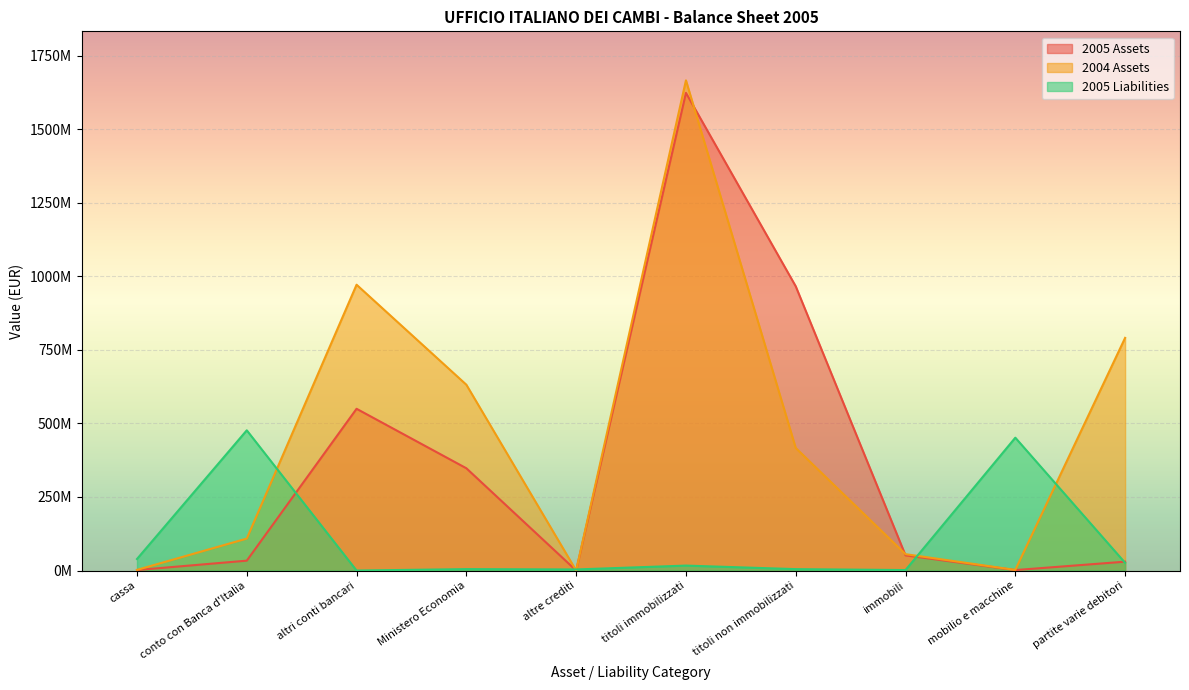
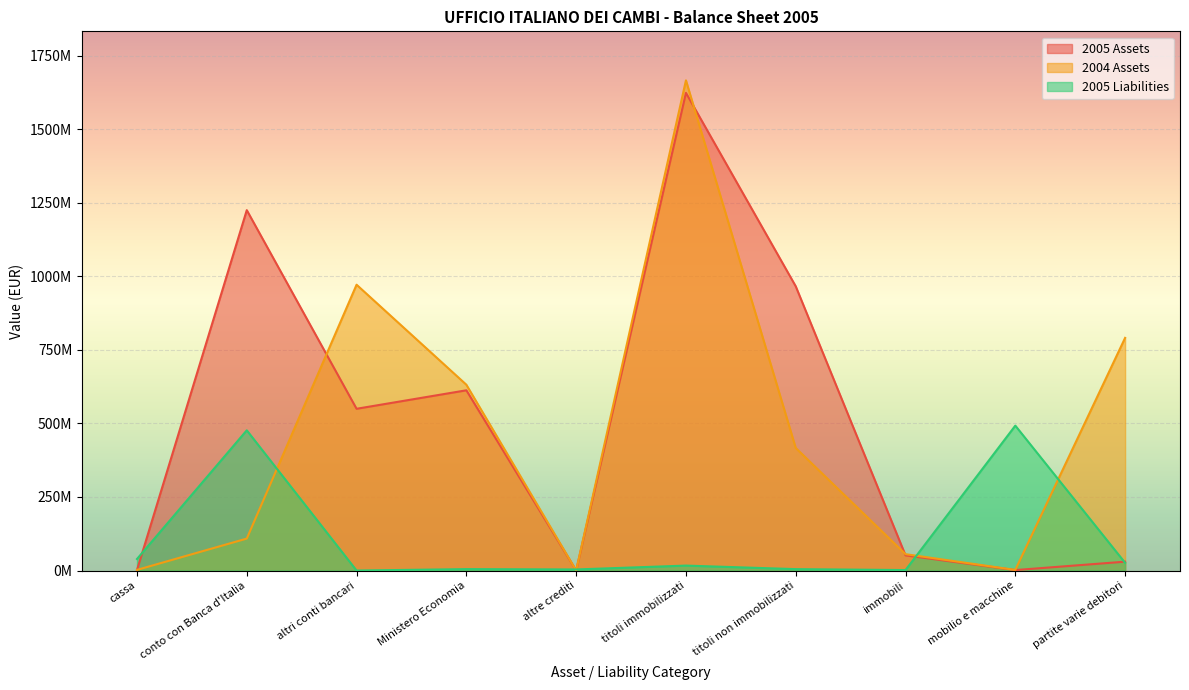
2005 Assets, conto con Banca d'Italia: 30000000 -> 1230000000
2005 Assets, Ministero Economia: 350000000 -> 610000000
2005 Liabilities, mobilio e macchine: 450000000 -> 490000000
